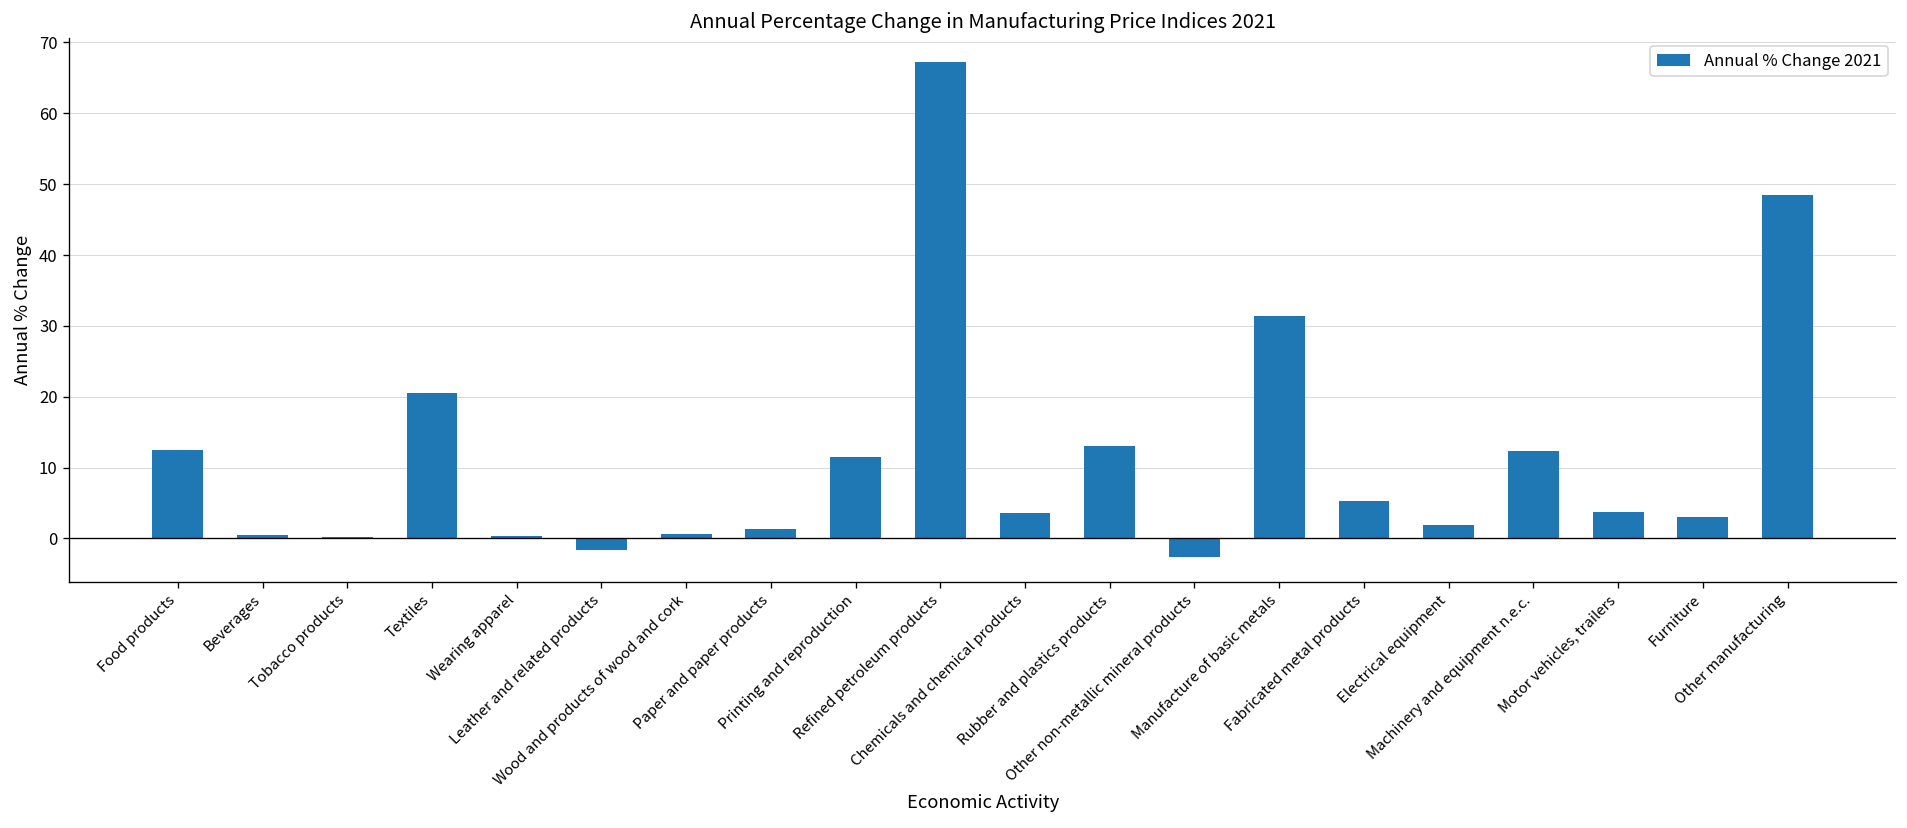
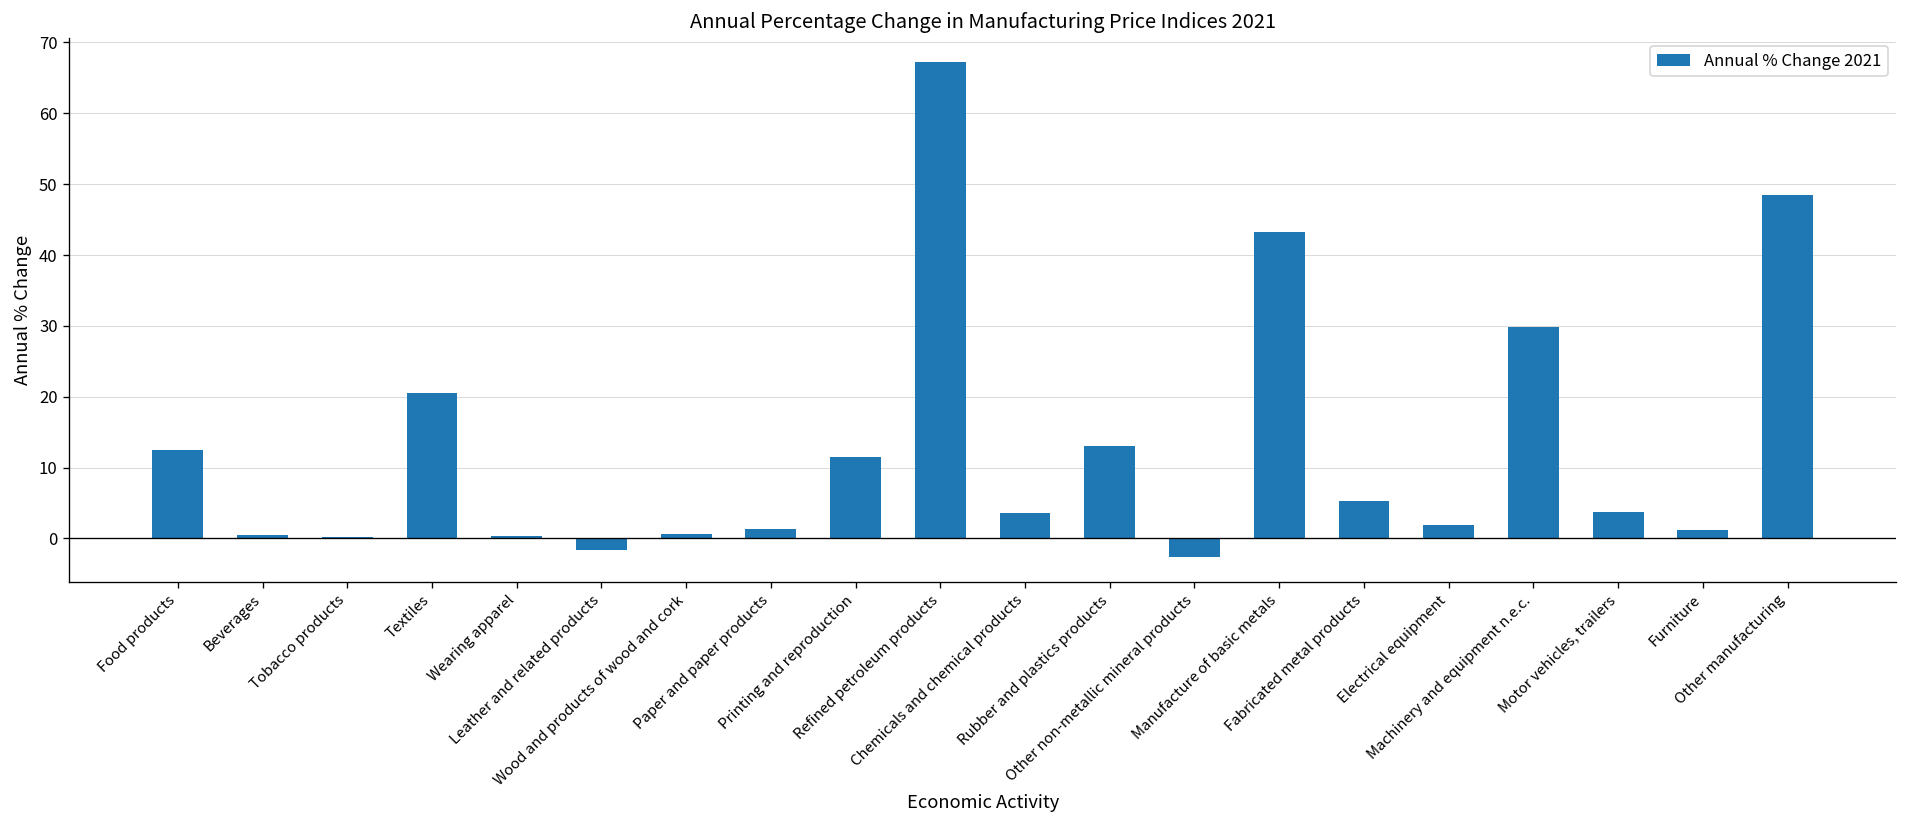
Manufacture of basic metals: 31 -> 43
Machinery and equipment n.e.c.: 12 -> 30
Furniture: 3 -> 1
